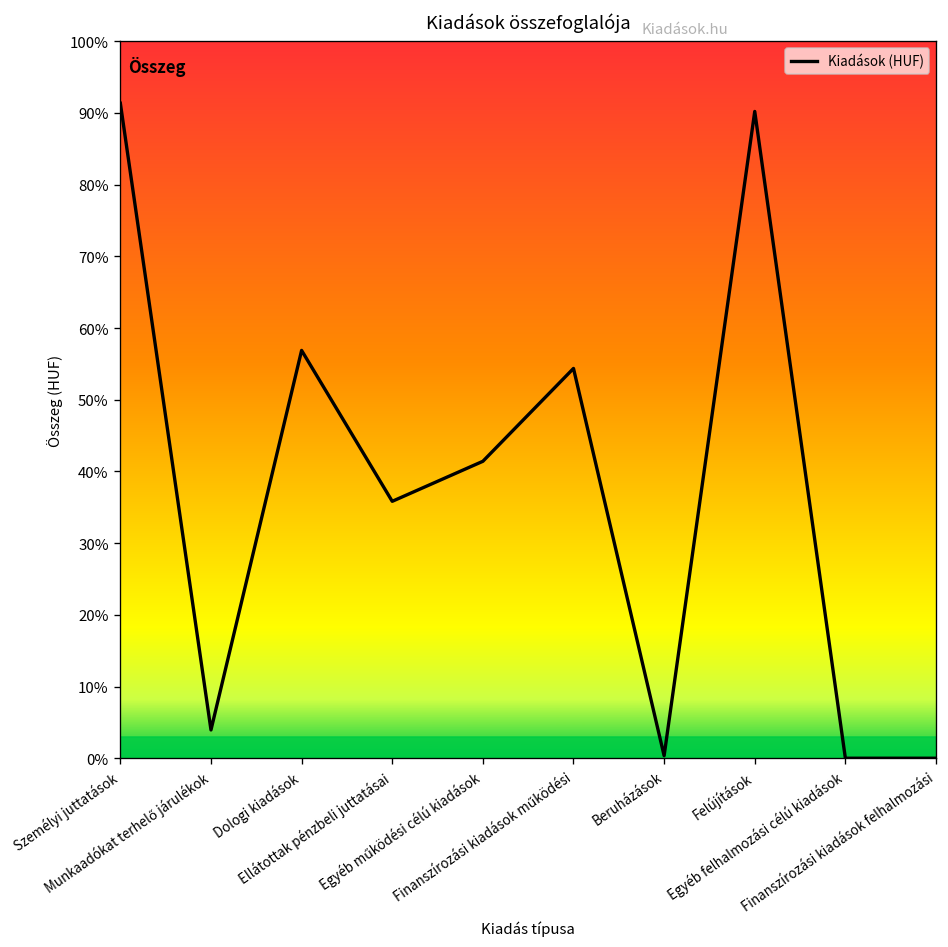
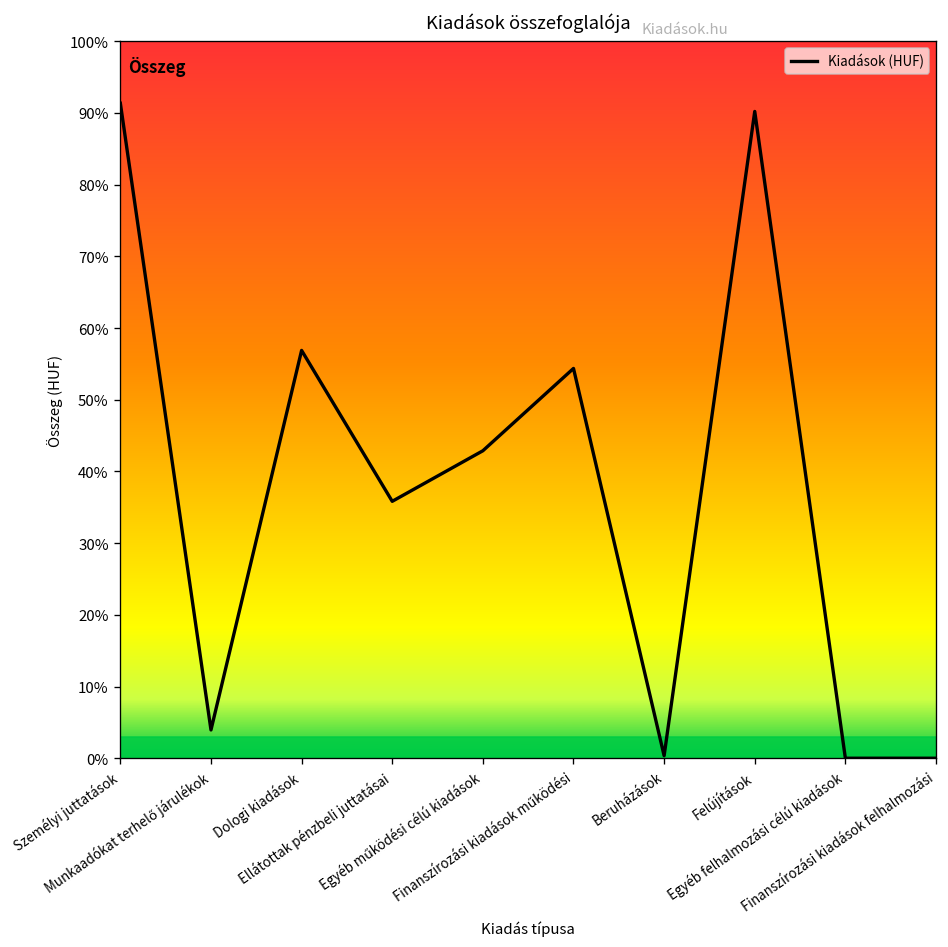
Egyéb működési célú kiadások: 41% -> 43%
